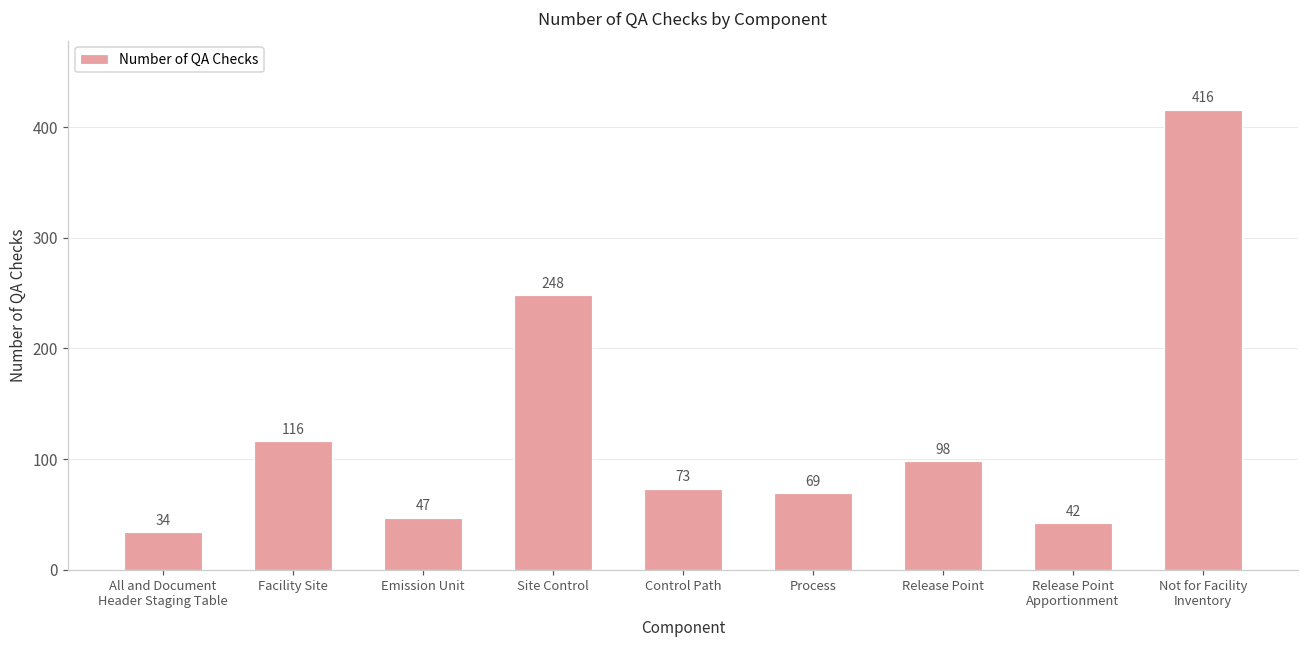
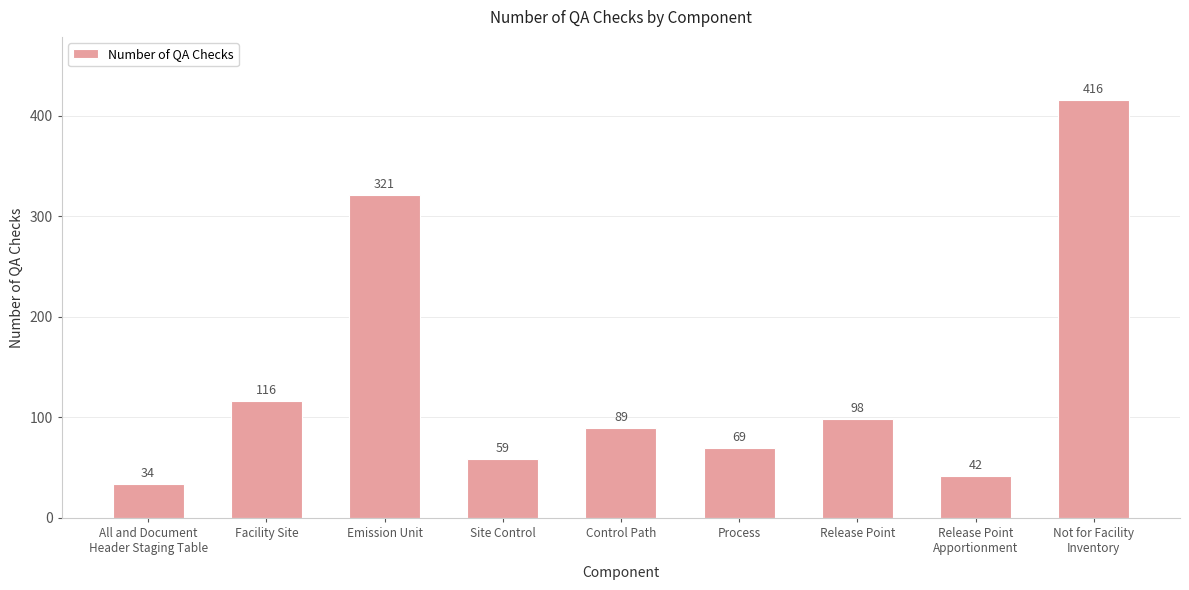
Emission Unit: 47 -> 321
Site Control: 248 -> 59
Control Path: 73 -> 89
